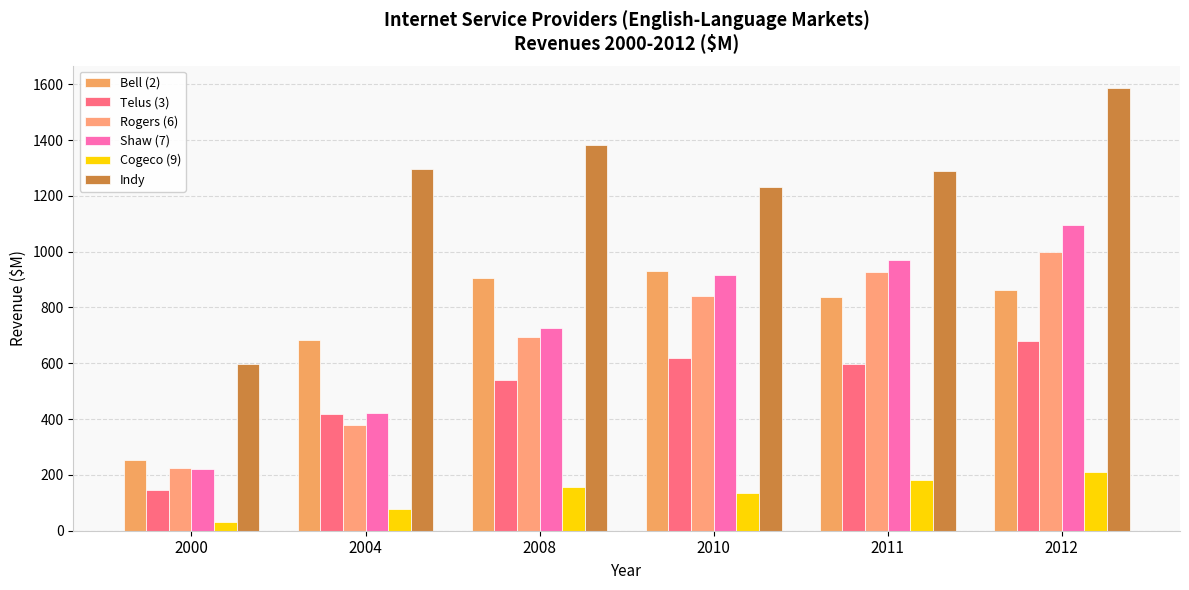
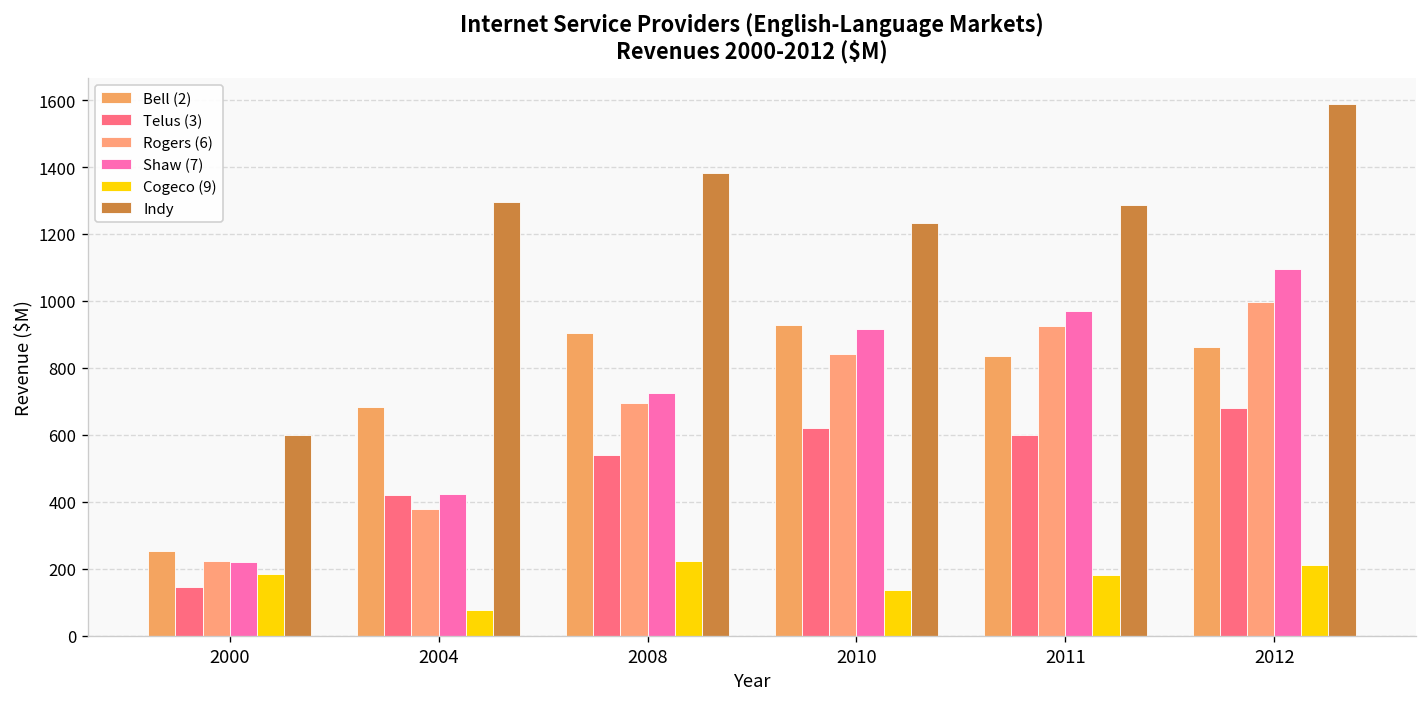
Cogeco (9), 2000: 30 -> 180
Cogeco (9), 2008: 160 -> 220
